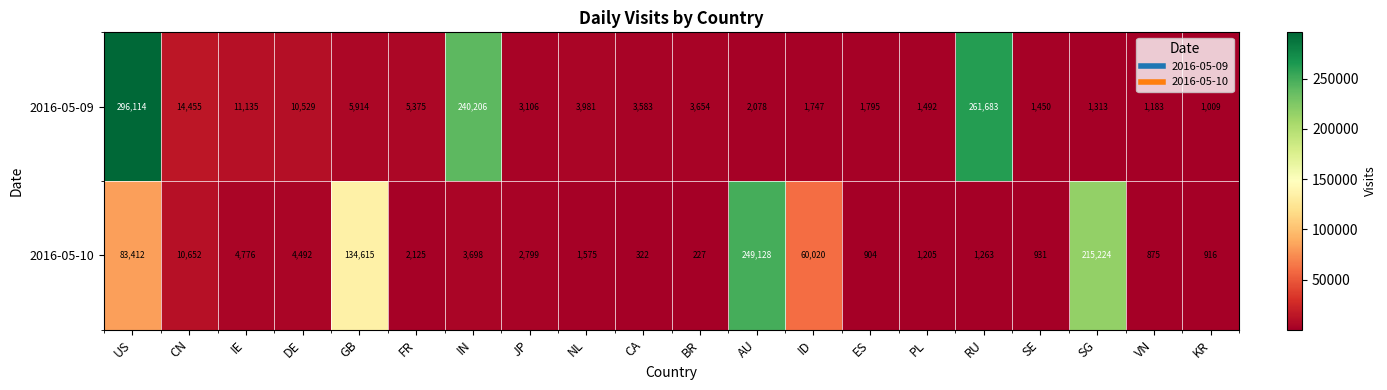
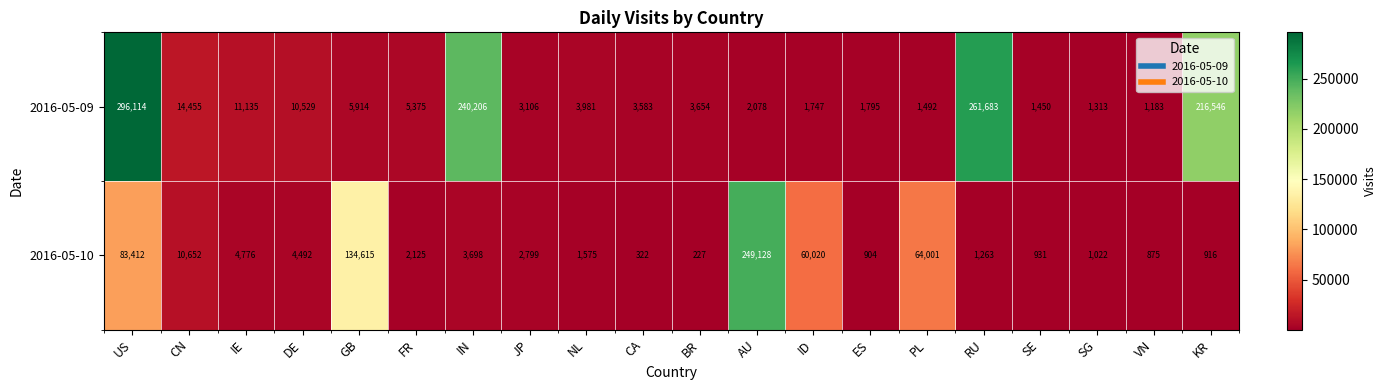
2016-05-09, KR: 1,009 -> 216,546
2016-05-10, PL: 1,205 -> 64,001
2016-05-10, SG: 215,224 -> 1,022
